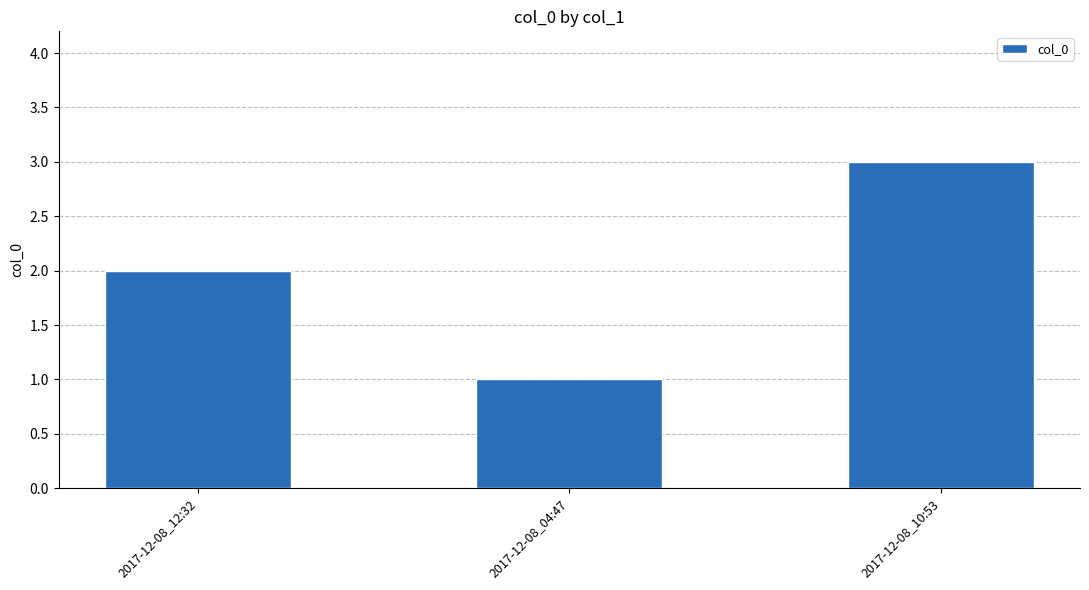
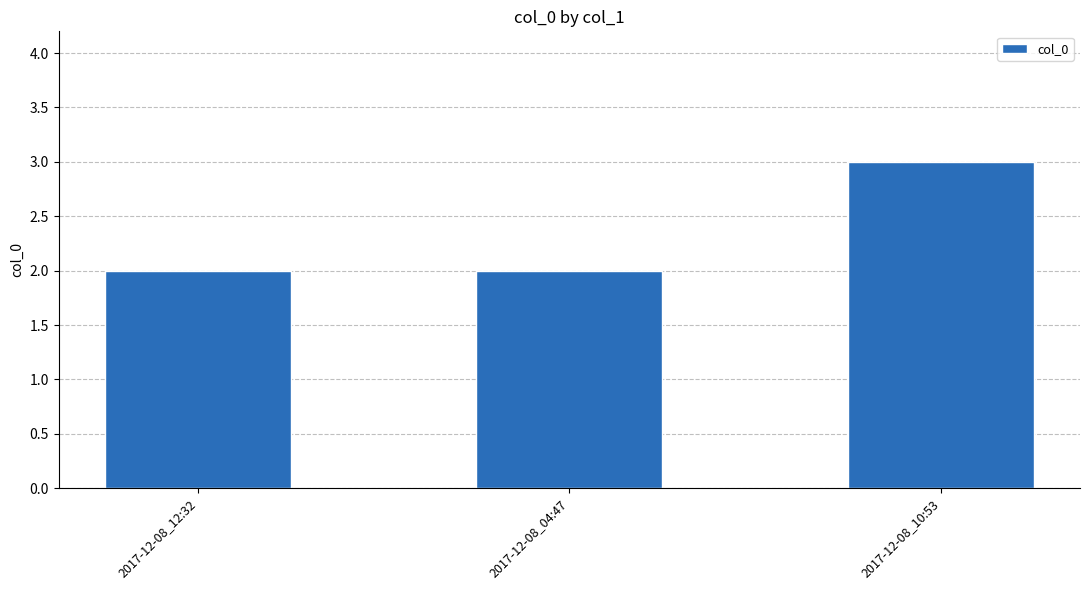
2017-12-08_04:47: 1 -> 2
